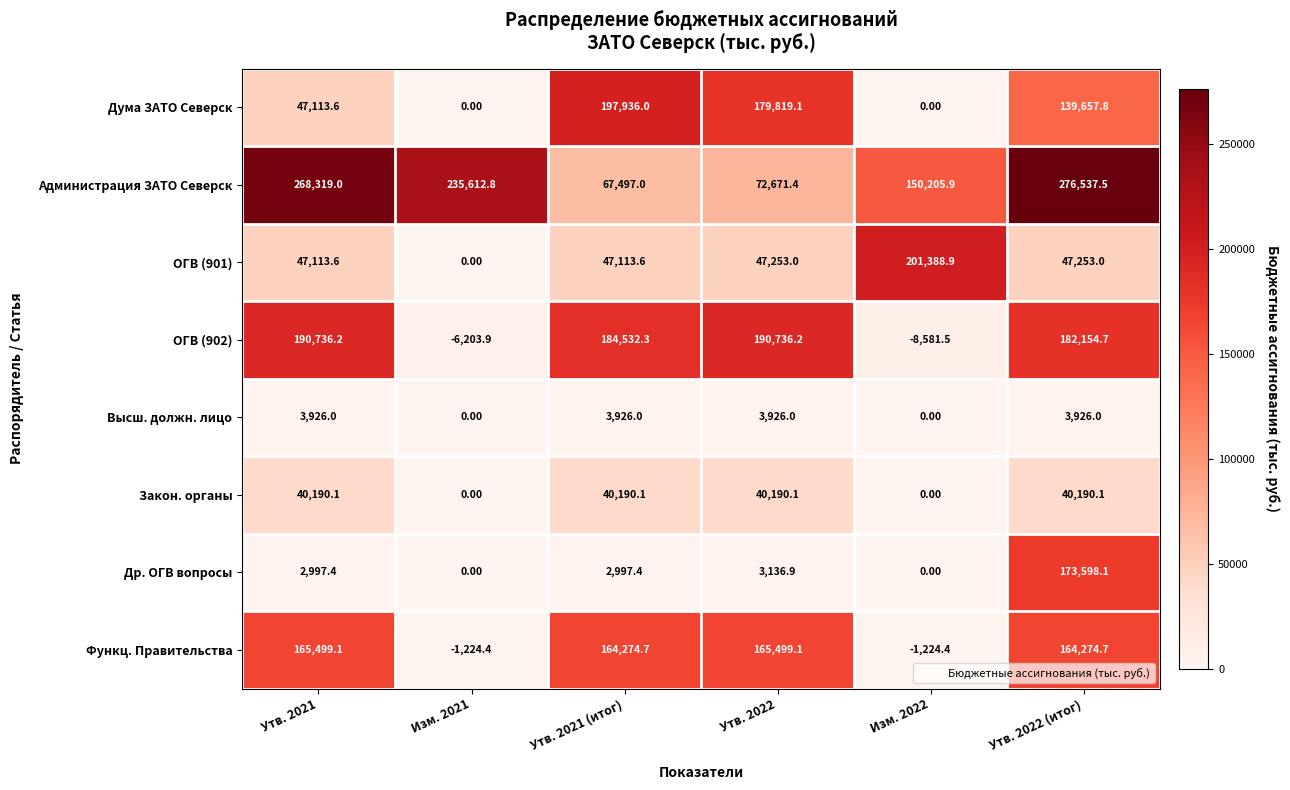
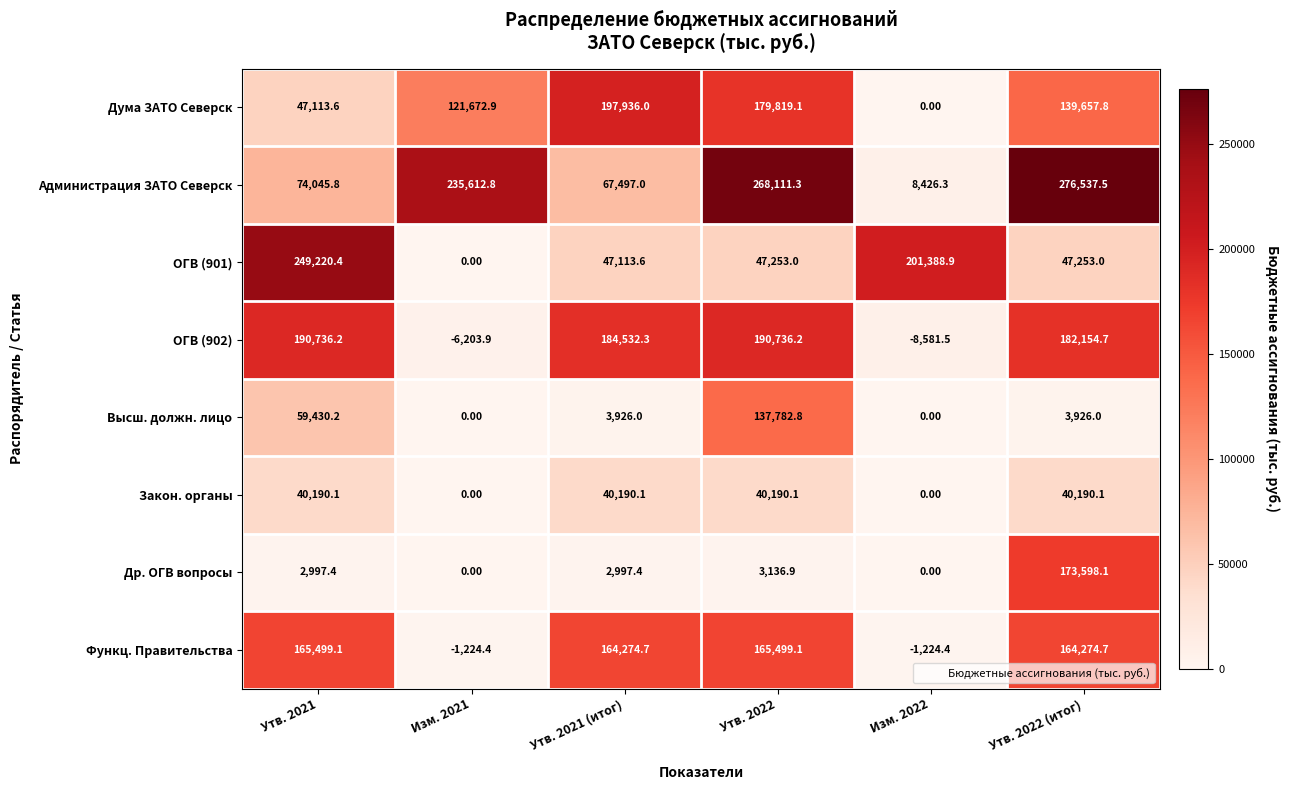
Дума ЗАТО Северск, Изм. 2021: 0.00 -> 121,672.9
Администрация ЗАТО Северск, Утв. 2021: 268,319.0 -> 74,045.8
Администрация ЗАТО Северск, Утв. 2022: 72,671.4 -> 268,111.3
Администрация ЗАТО Северск, Изм. 2022: 150,205.9 -> 8,426.3
ОГВ (901), Утв. 2021: 47,113.6 -> 249,220.4
Высш. должн. лицо, Утв. 2021: 3,926.0 -> 59,430.2
Высш. должн. лицо, Утв. 2022: 3,926.0 -> 137,782.8
